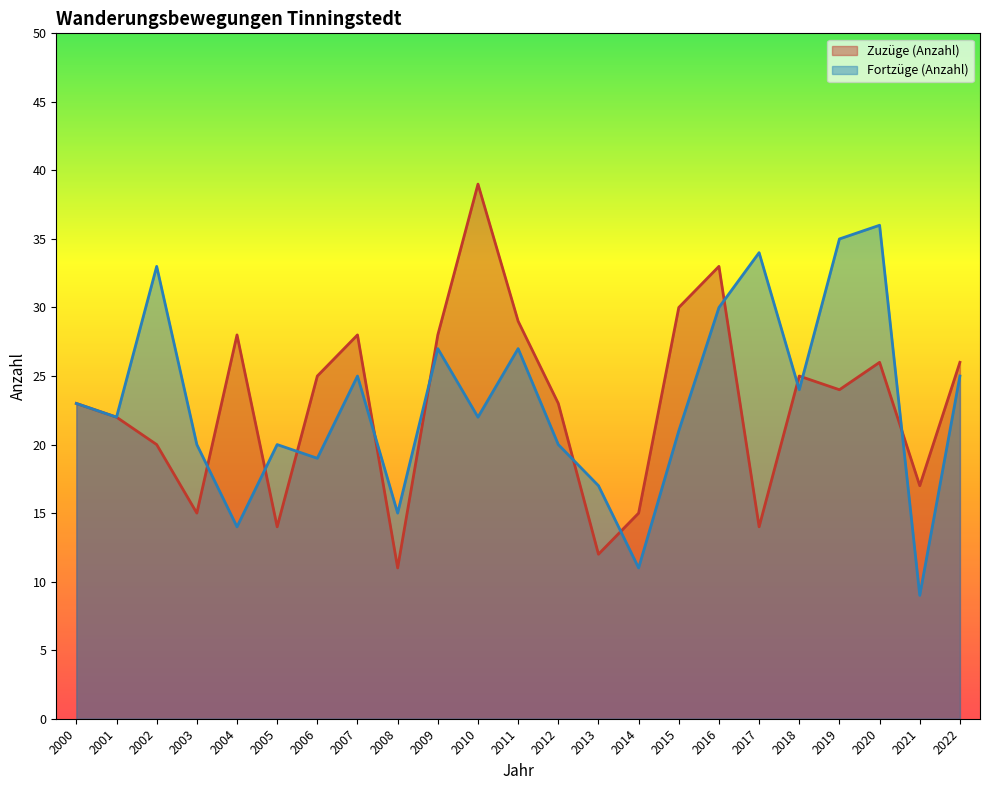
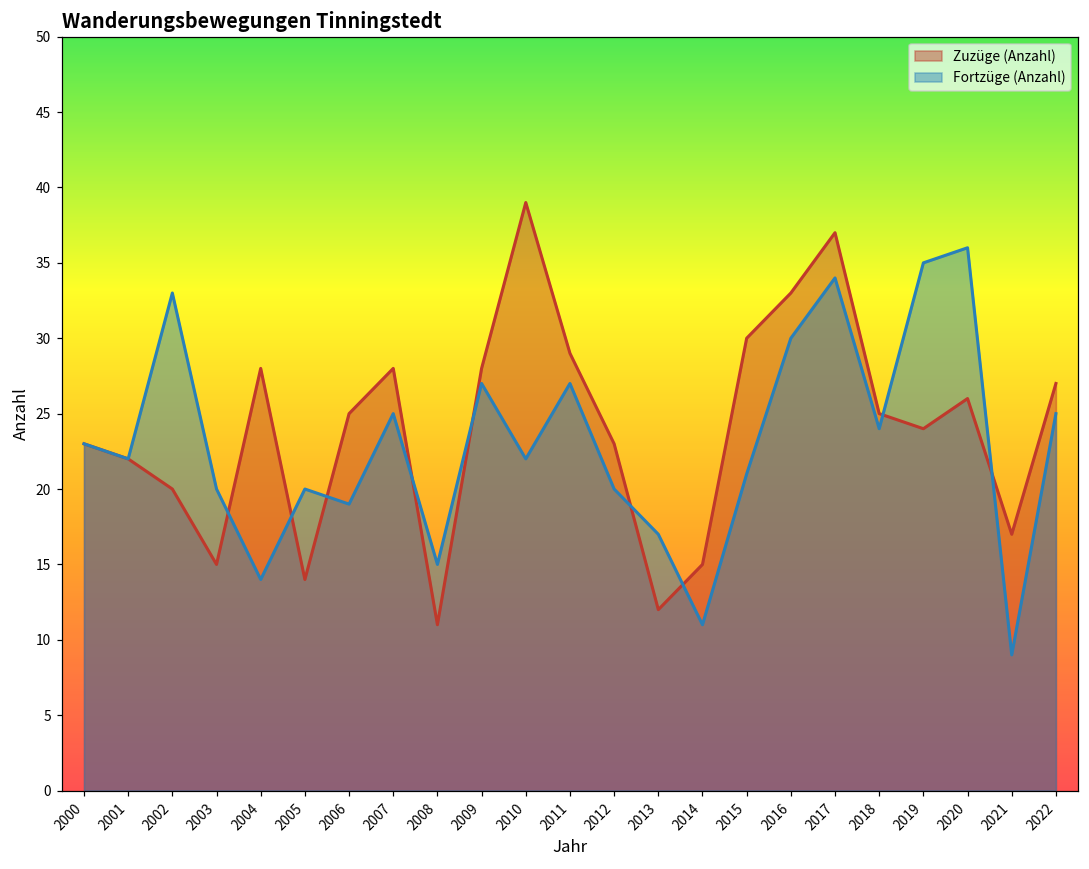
Zuzüge (Anzahl), 2017: 14 -> 37
Zuzüge (Anzahl), 2022: 26 -> 27
